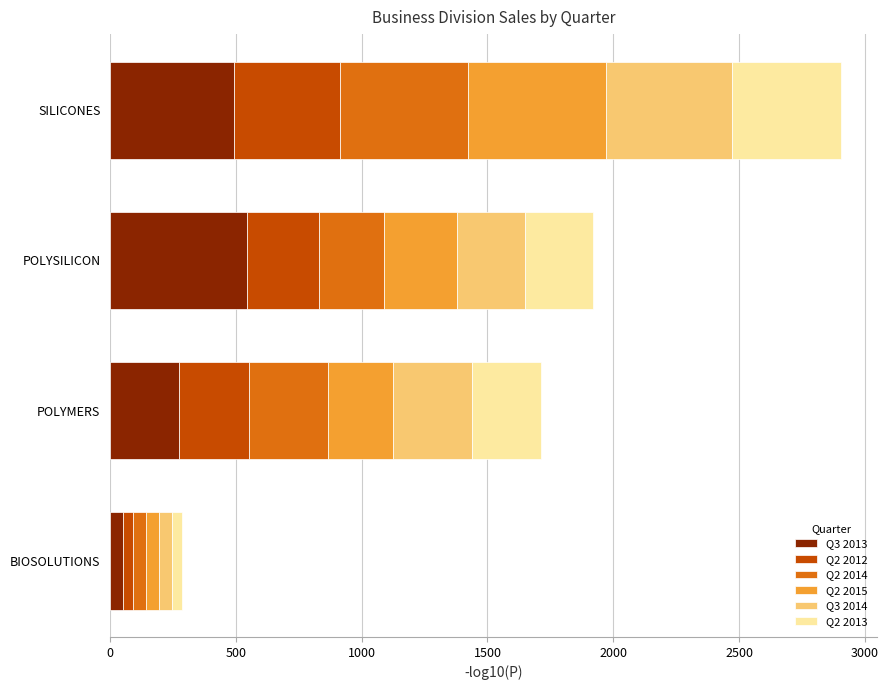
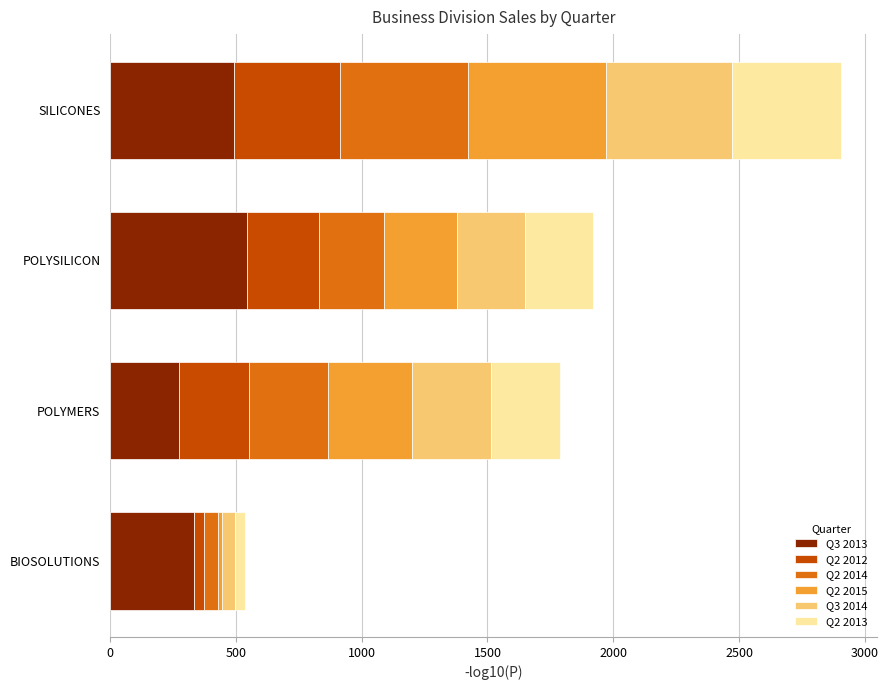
Q2 2015, POLYMERS: 260 -> 340
Q3 2013, BIOSOLUTIONS: 50 -> 330
Q2 2015, BIOSOLUTIONS: 50 -> 20
